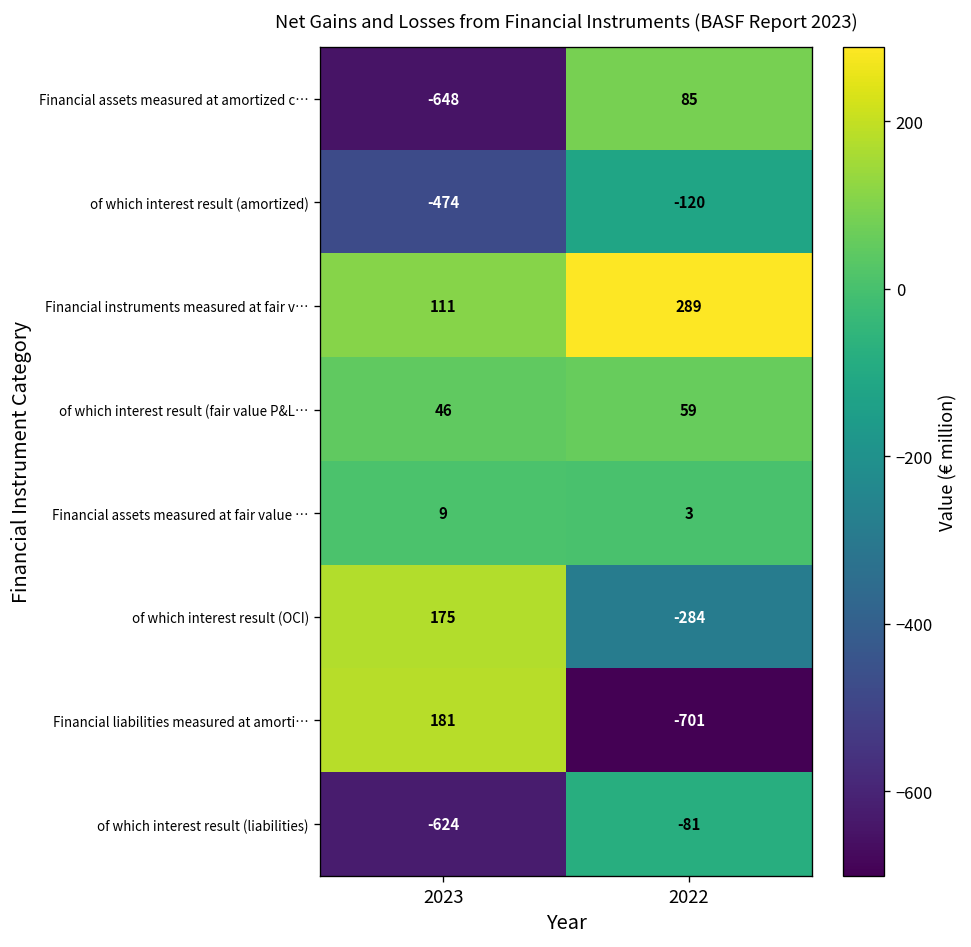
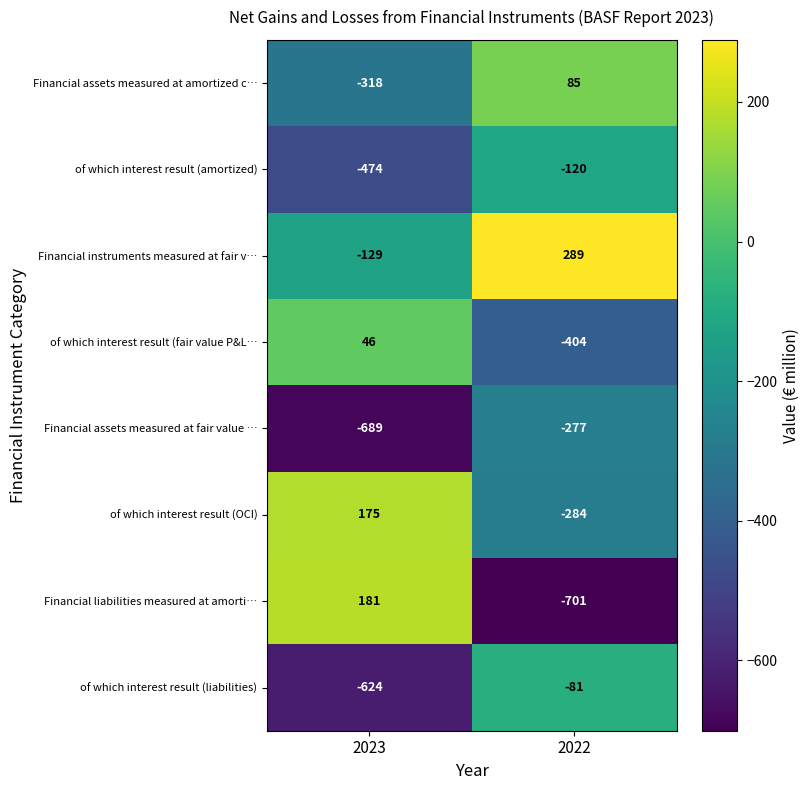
Financial assets measured at amortized c…, 2023: -648 -> -318
Financial instruments measured at fair v…, 2023: 111 -> -129
of which interest result (fair value P&L…, 2022: 59 -> -404
Financial assets measured at fair value …, 2023: 9 -> -689
Financial assets measured at fair value …, 2022: 3 -> -277
